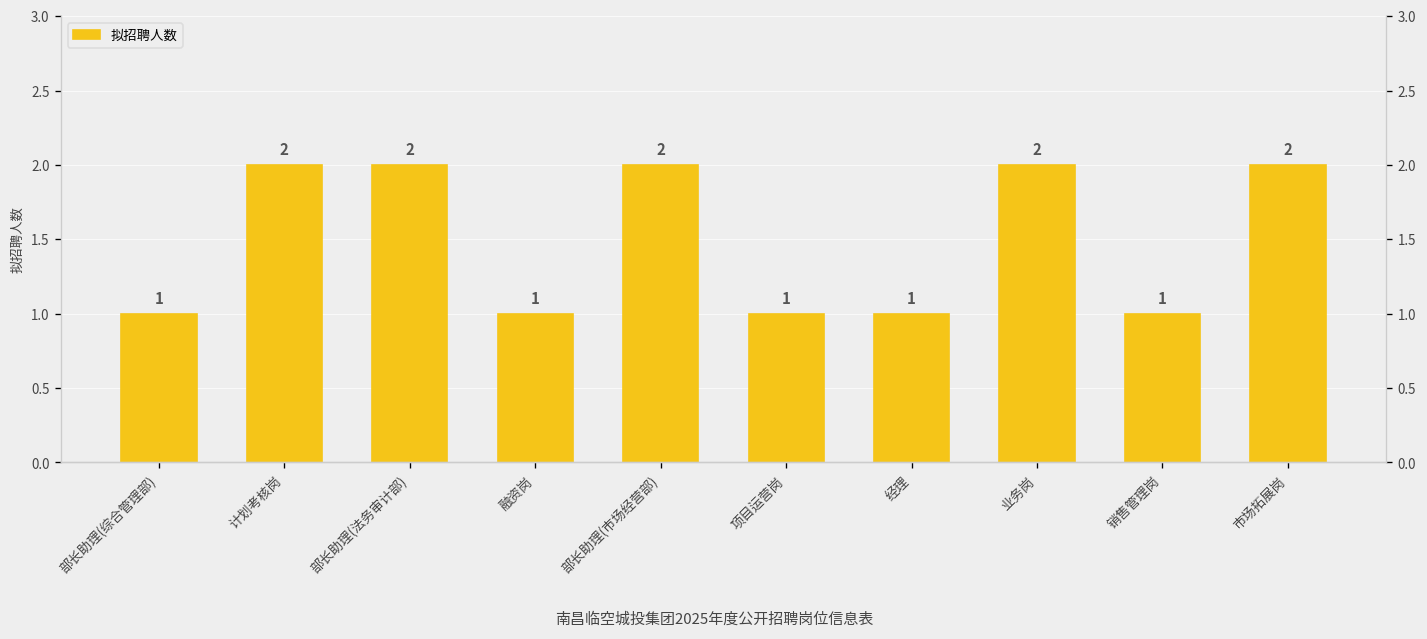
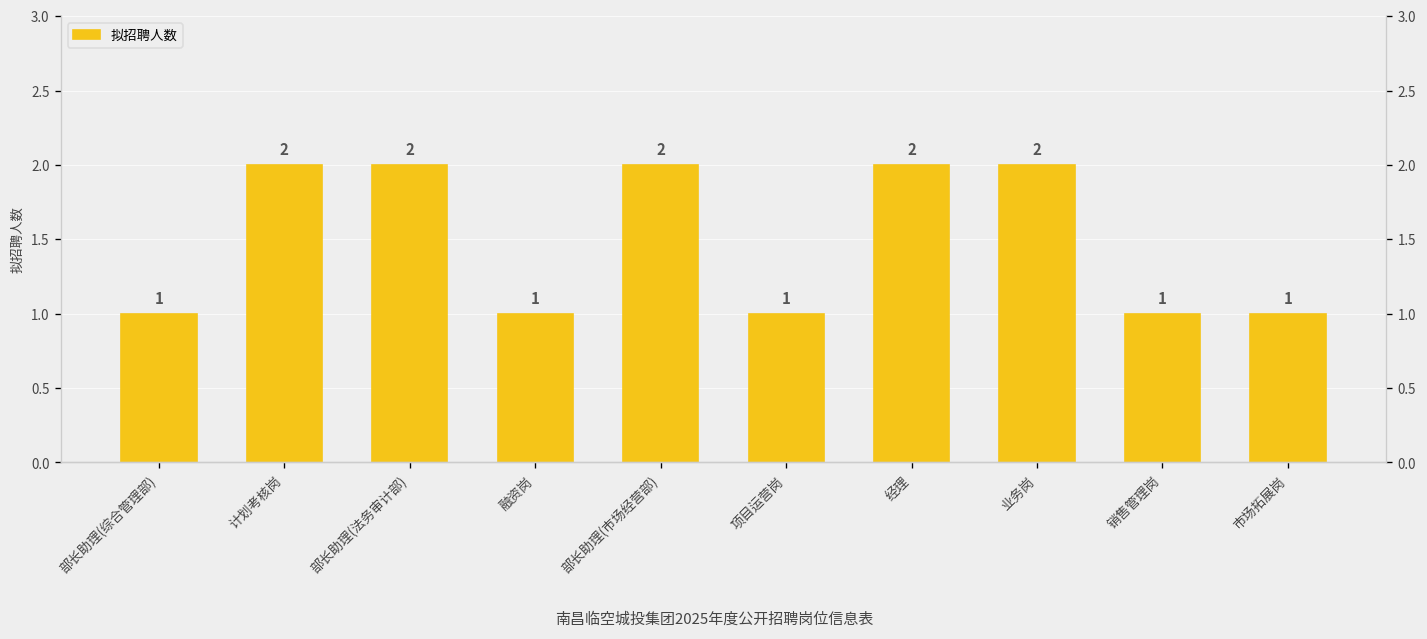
经理: 1 -> 2
市场拓展岗: 2 -> 1
